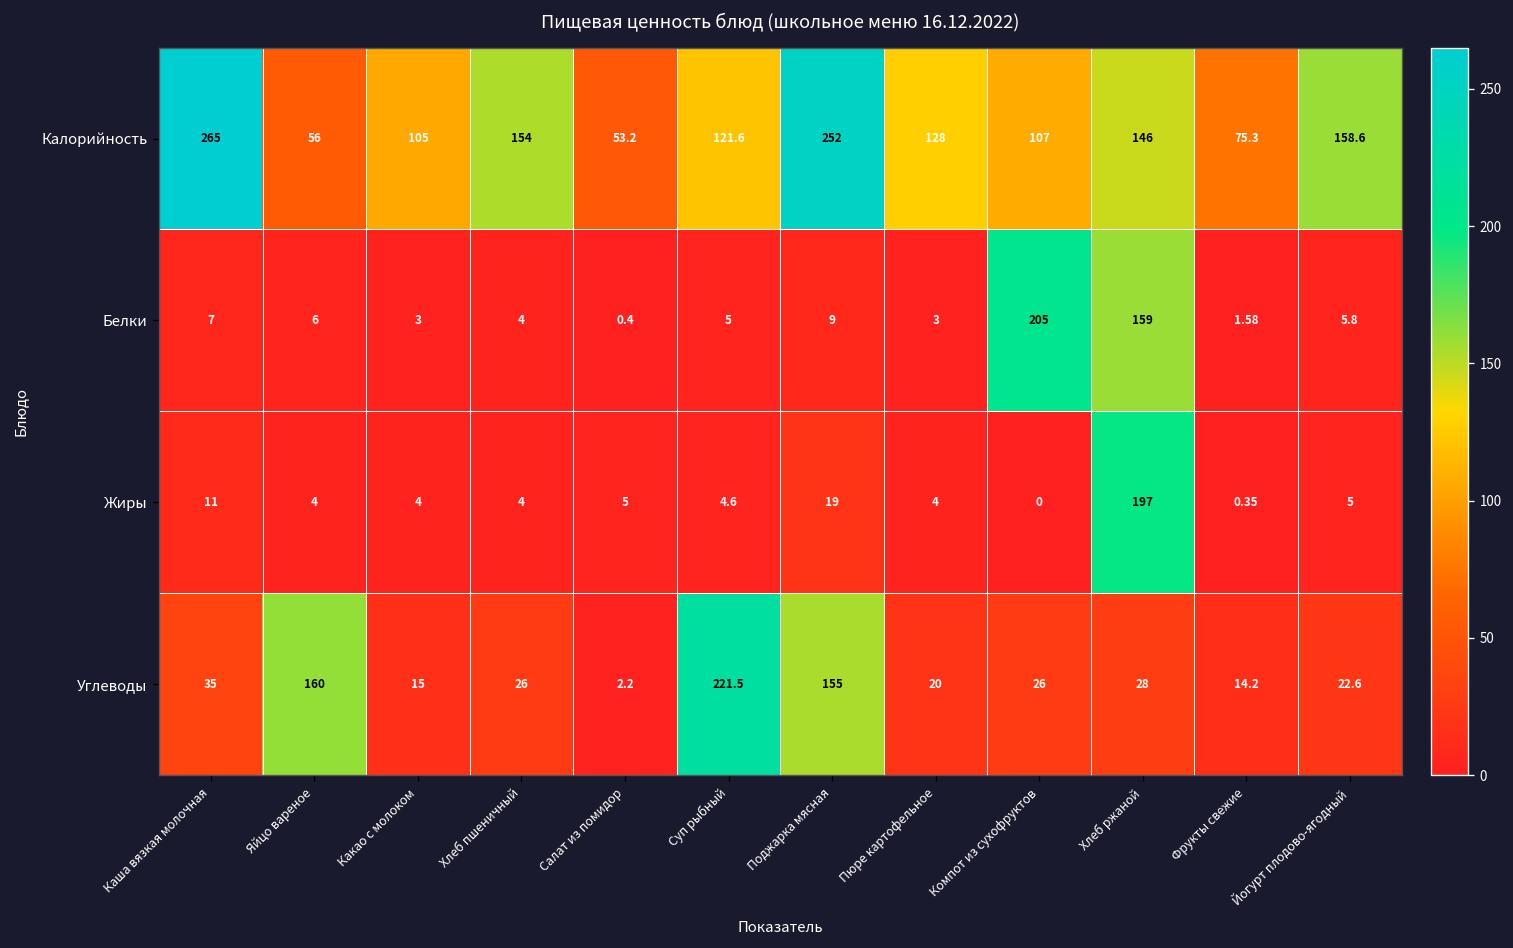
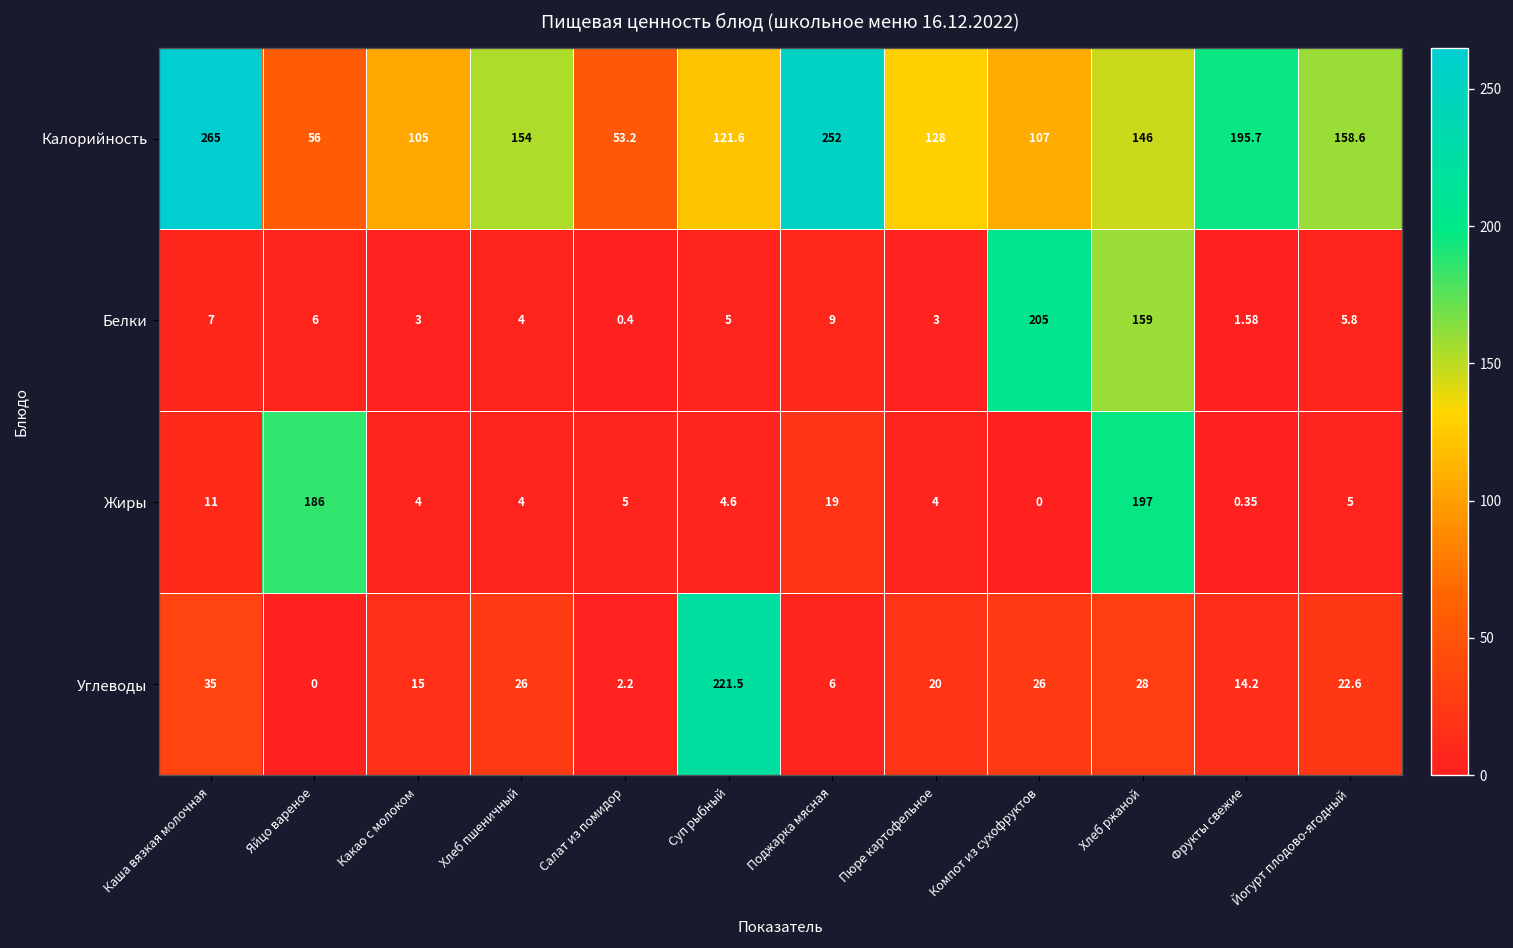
Калорийность, Фрукты свежие: 75.3 -> 195.7
Жиры, Яйцо вареное: 4 -> 186
Углеводы, Яйцо вареное: 160 -> 0
Углеводы, Поджарка мясная: 155 -> 6
